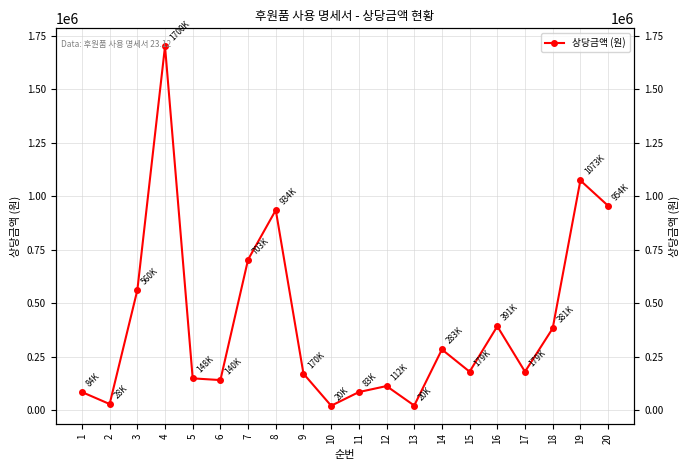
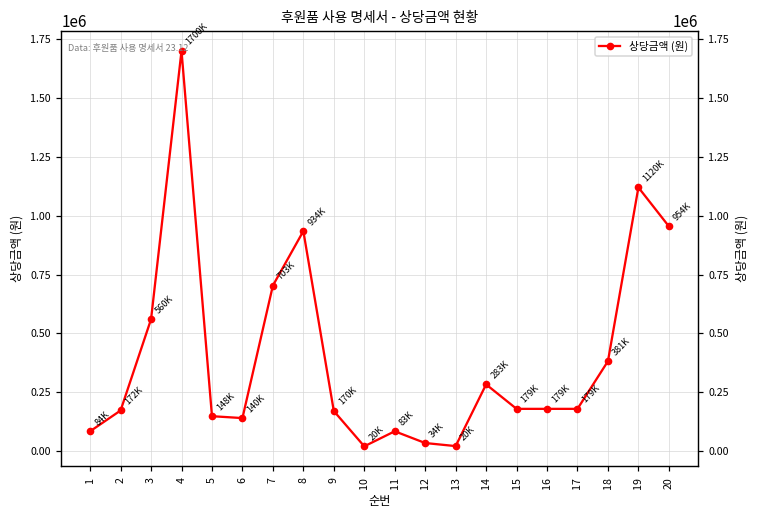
2: 28K -> 172K
12: 112K -> 34K
16: 391K -> 179K
19: 1073K -> 1120K
